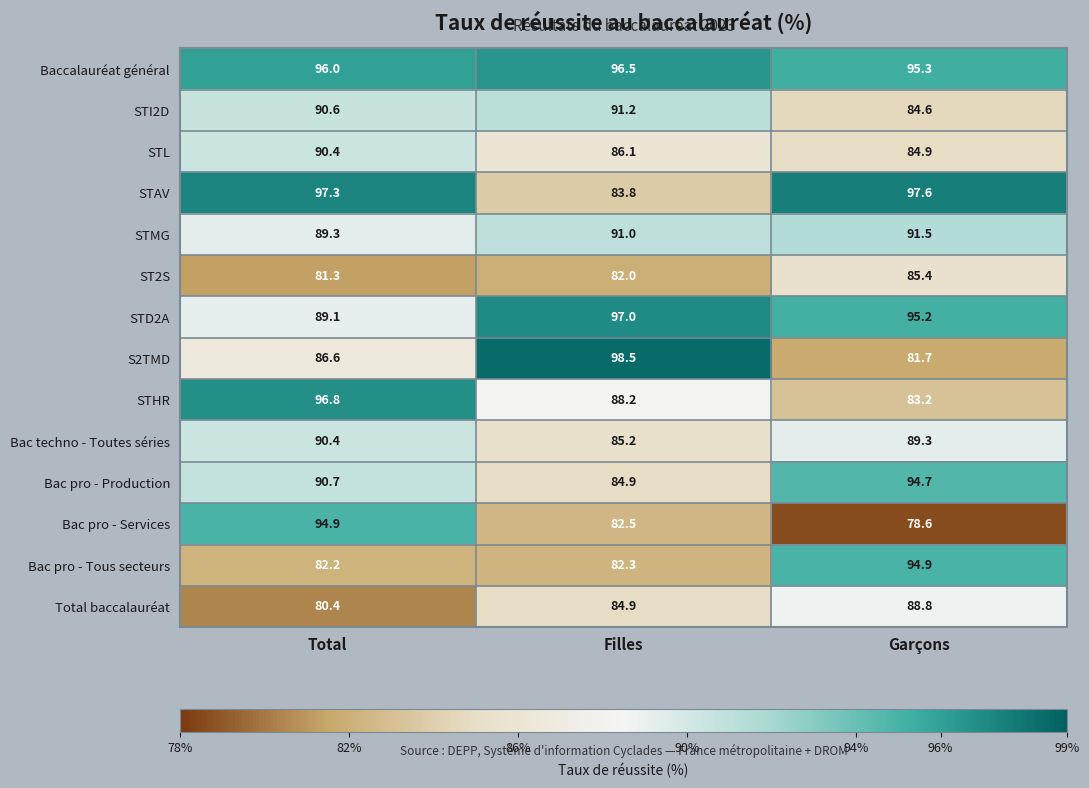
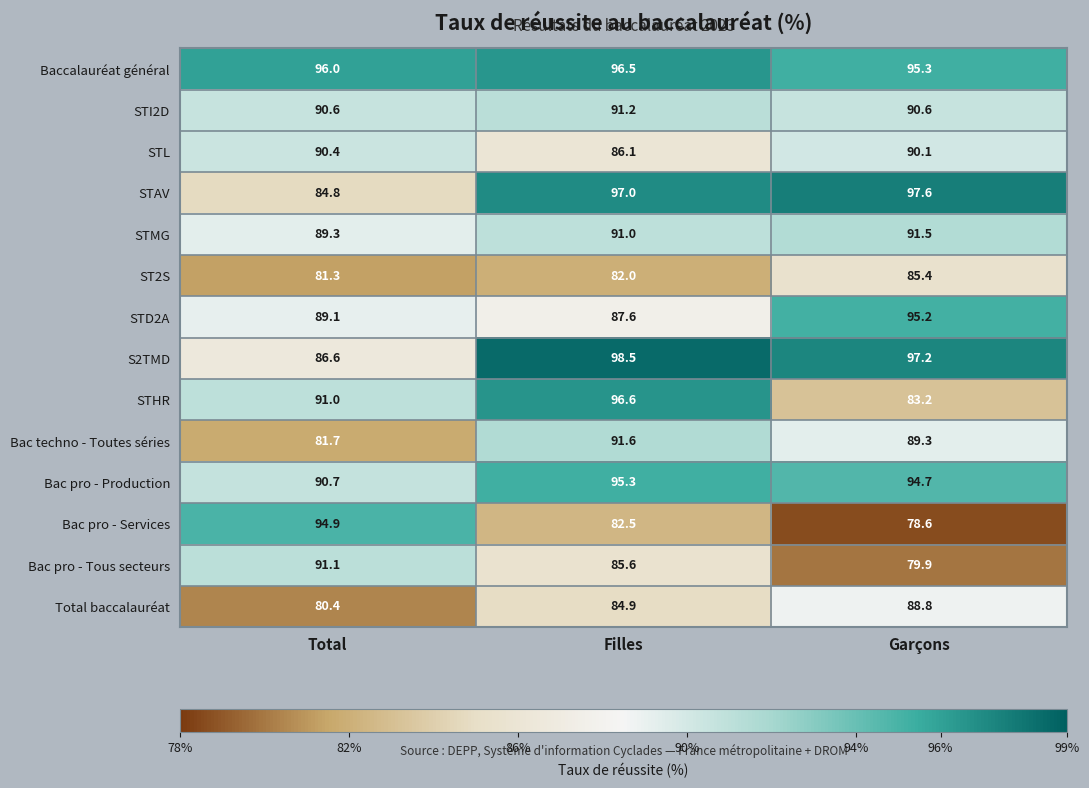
STI2D, Garçons: 84.6 -> 90.6
STL, Garçons: 84.9 -> 90.1
STAV, Total: 97.3 -> 84.8
STAV, Filles: 83.8 -> 97.0
STD2A, Filles: 97.0 -> 87.6
S2TMD, Garçons: 81.7 -> 97.2
STHR, Total: 96.8 -> 91.0
STHR, Filles: 88.2 -> 96.6
Bac techno - Toutes séries, Total: 90.4 -> 81.7
Bac techno - Toutes séries, Filles: 85.2 -> 91.6
Bac pro - Production, Filles: 84.9 -> 95.3
Bac pro - Tous secteurs, Total: 82.2 -> 91.1
Bac pro - Tous secteurs, Filles: 82.3 -> 85.6
Bac pro - Tous secteurs, Garçons: 94.9 -> 79.9
